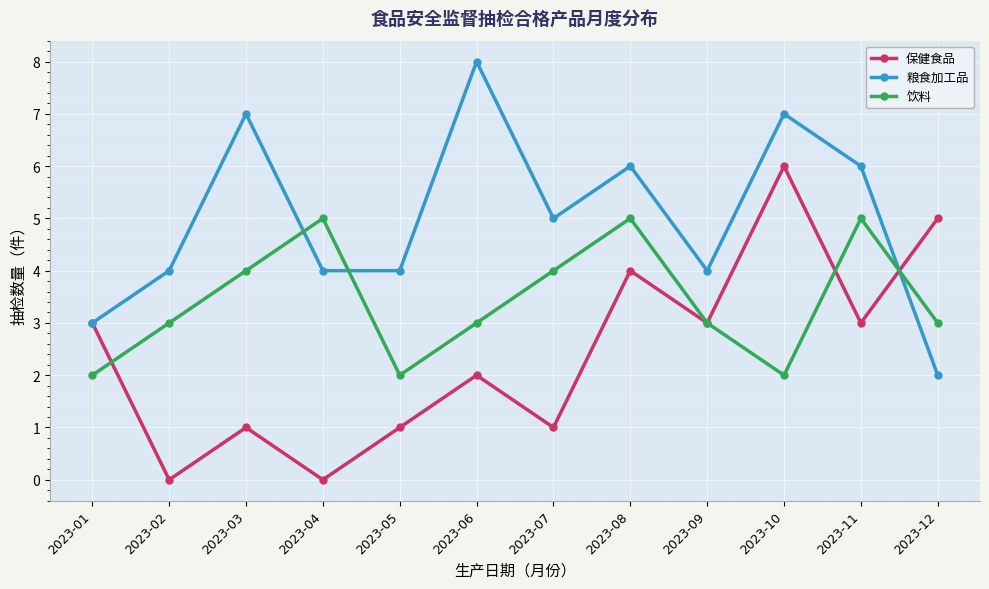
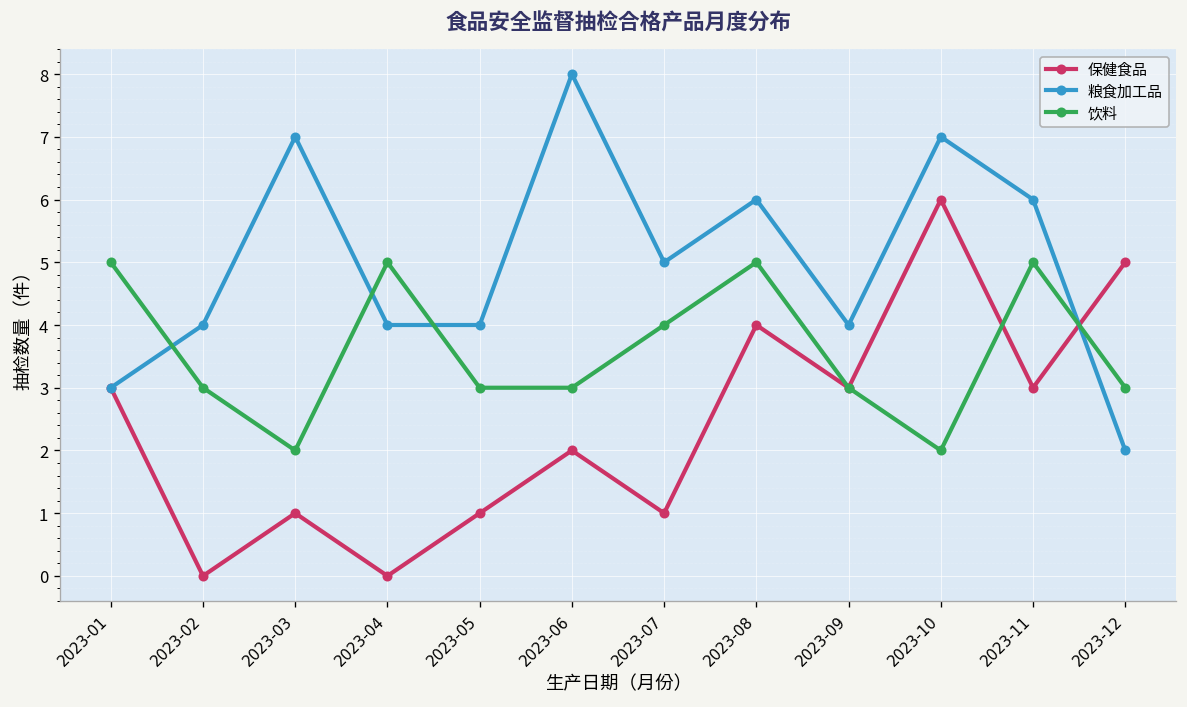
饮料, 2023-01: 2 -> 5
饮料, 2023-03: 4 -> 2
饮料, 2023-05: 2 -> 3
